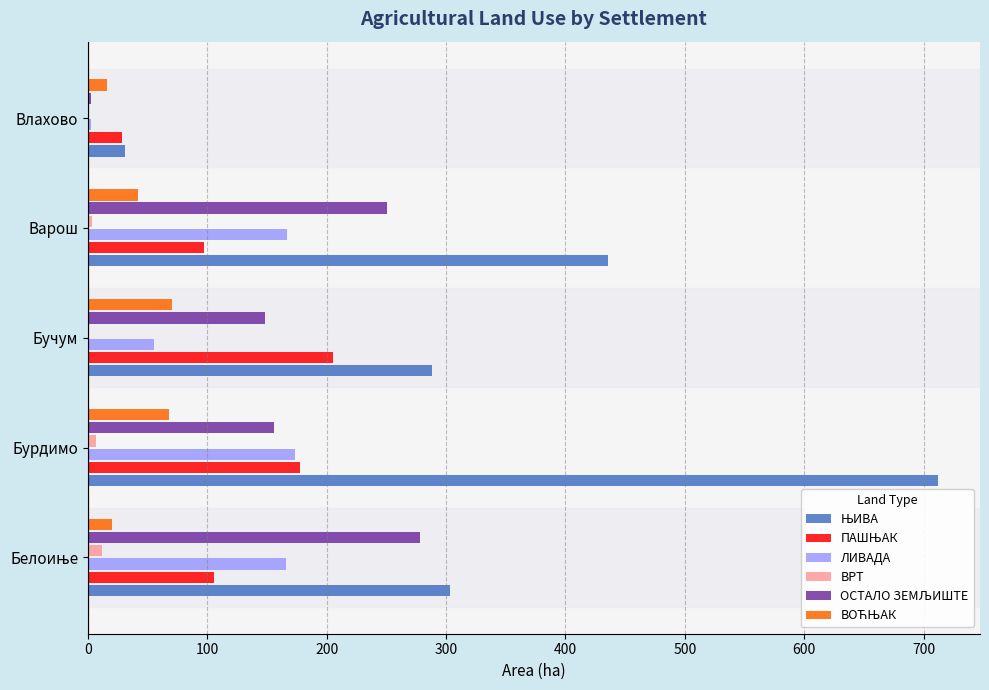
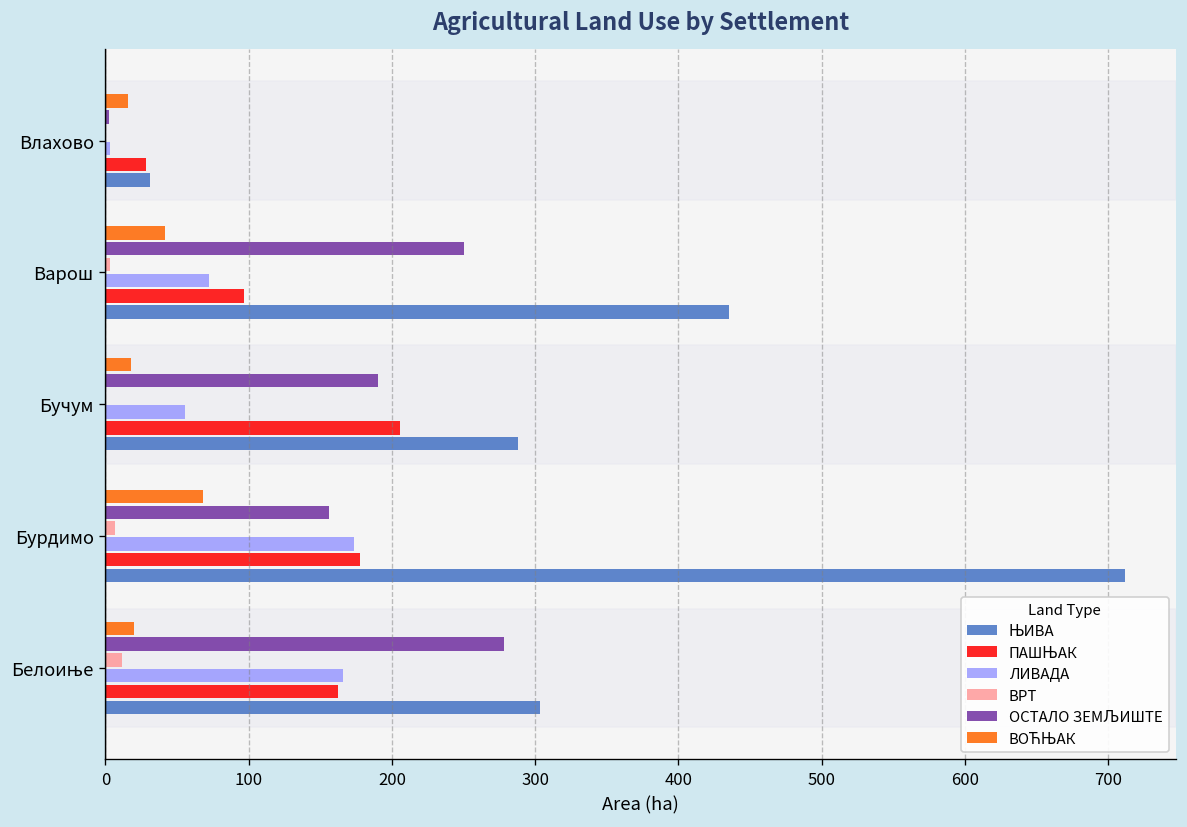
ЛИВАДА, Варош: 167 -> 73
ВОЋЊАК, Бучум: 71 -> 18
ОСТАЛО ЗЕМЉИШТЕ, Бучум: 148 -> 190
ПАШЊАК, Белоиње: 106 -> 162
